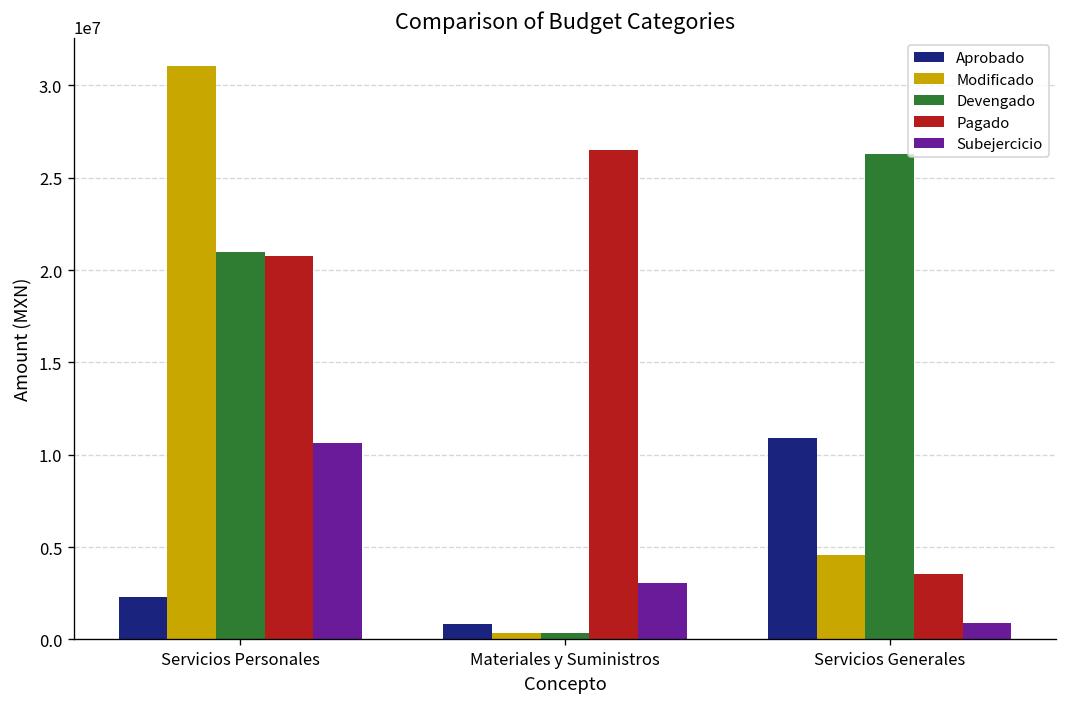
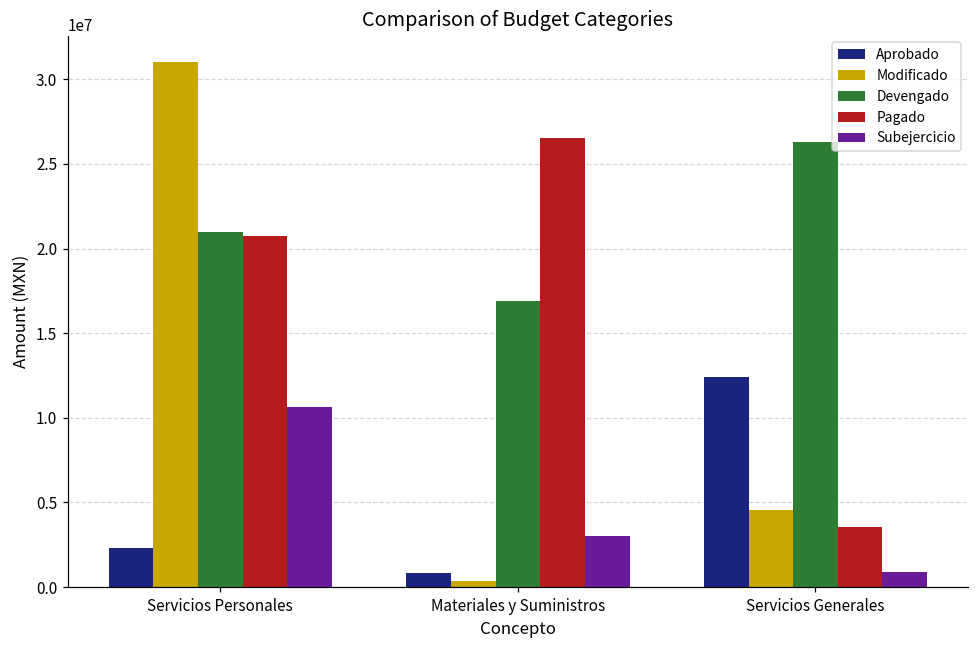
Devengado, Materiales y Suministros: 400000 -> 16900000
Aprobado, Servicios Generales: 10900000 -> 12400000
